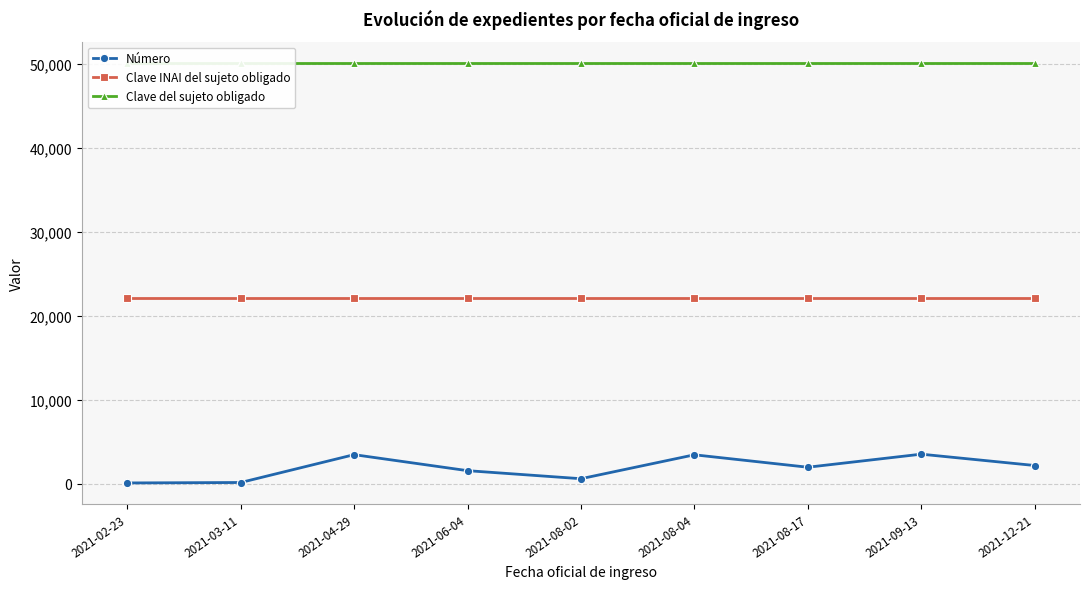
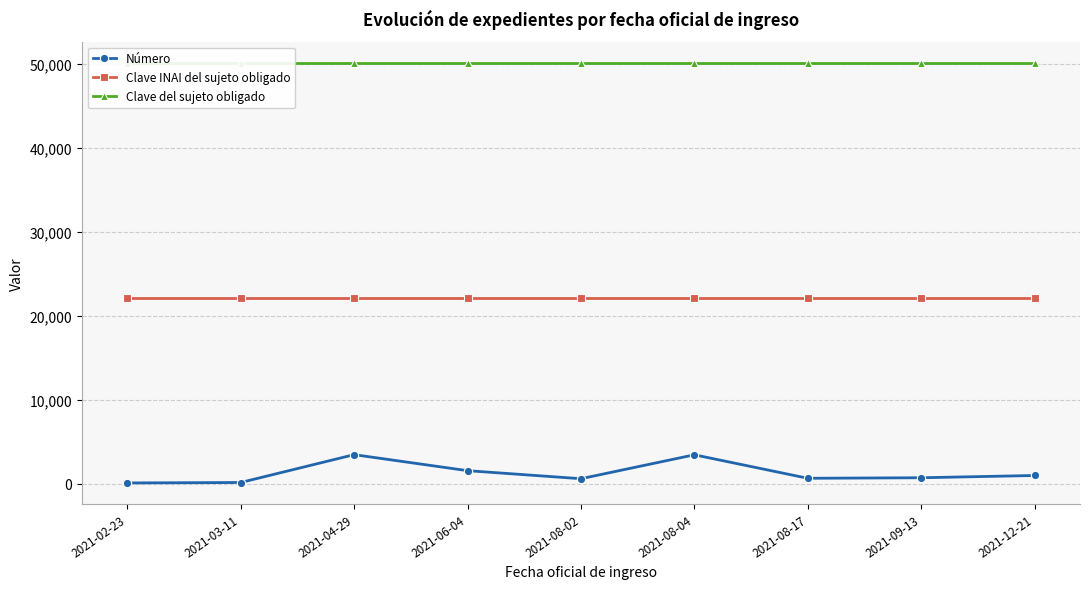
Número, 2021-08-17: 2,000 -> 1,000
Número, 2021-09-13: 4,000 -> 1,000
Número, 2021-12-21: 2,000 -> 1,000
